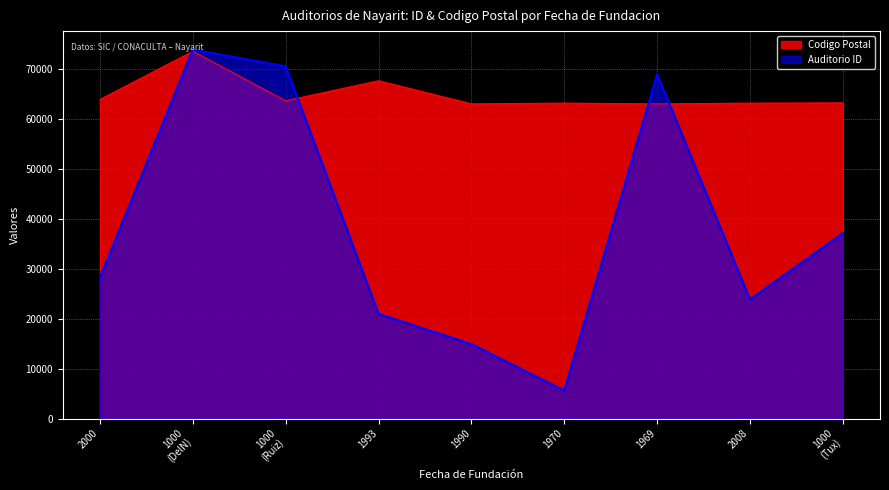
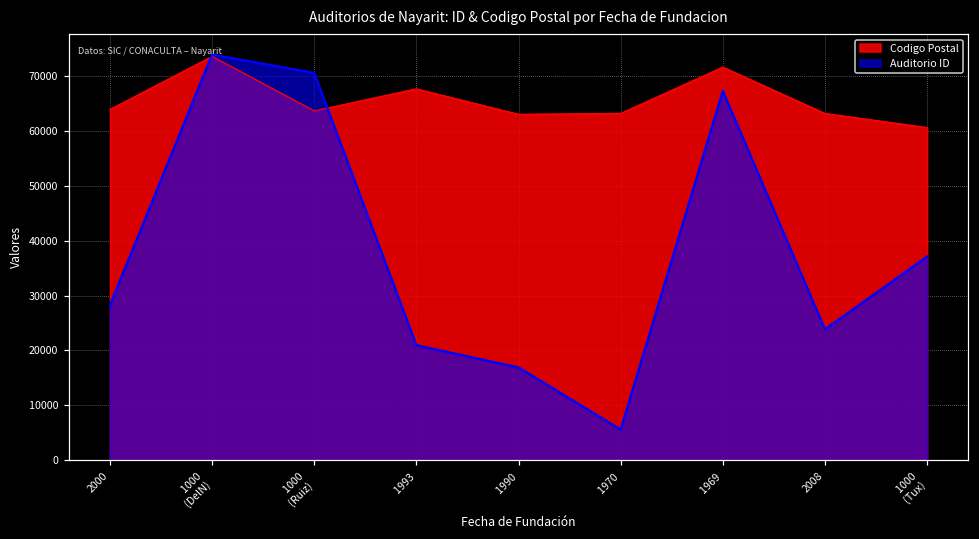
Auditorio ID, 1990: 15000 -> 17000
Codigo Postal, 1969: 63000 -> 72000
Auditorio ID, 1969: 69000 -> 67000
Codigo Postal, 1000 (Tux): 63000 -> 61000
